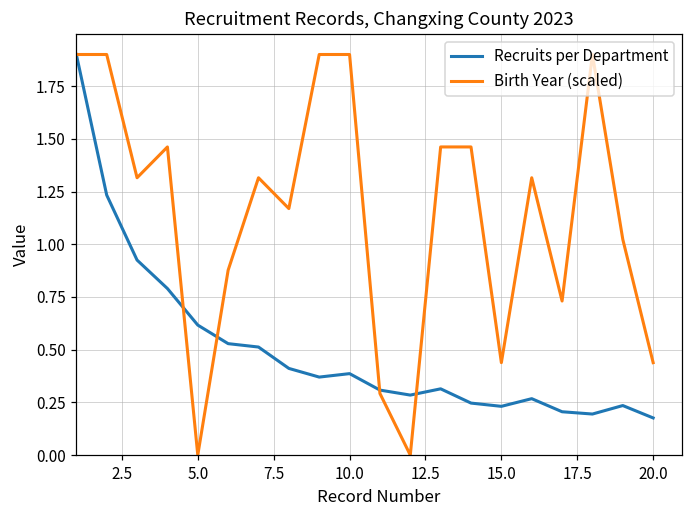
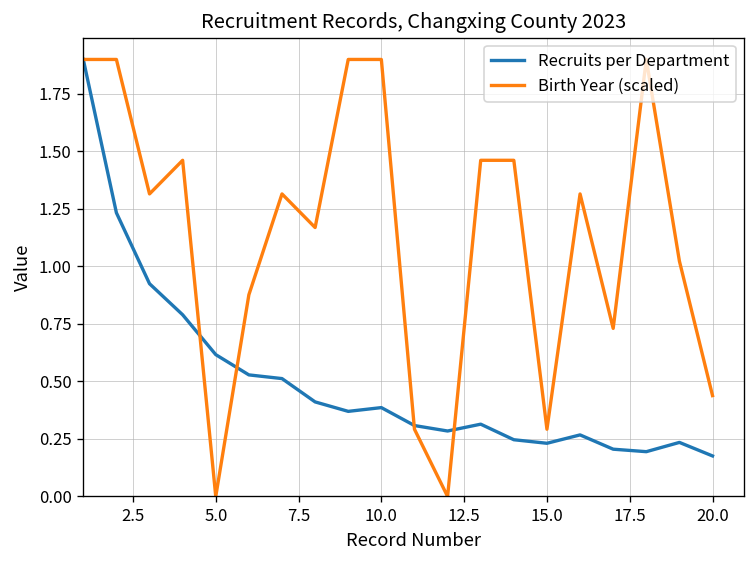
Birth Year (scaled), 15.0: 0.44 -> 0.29
